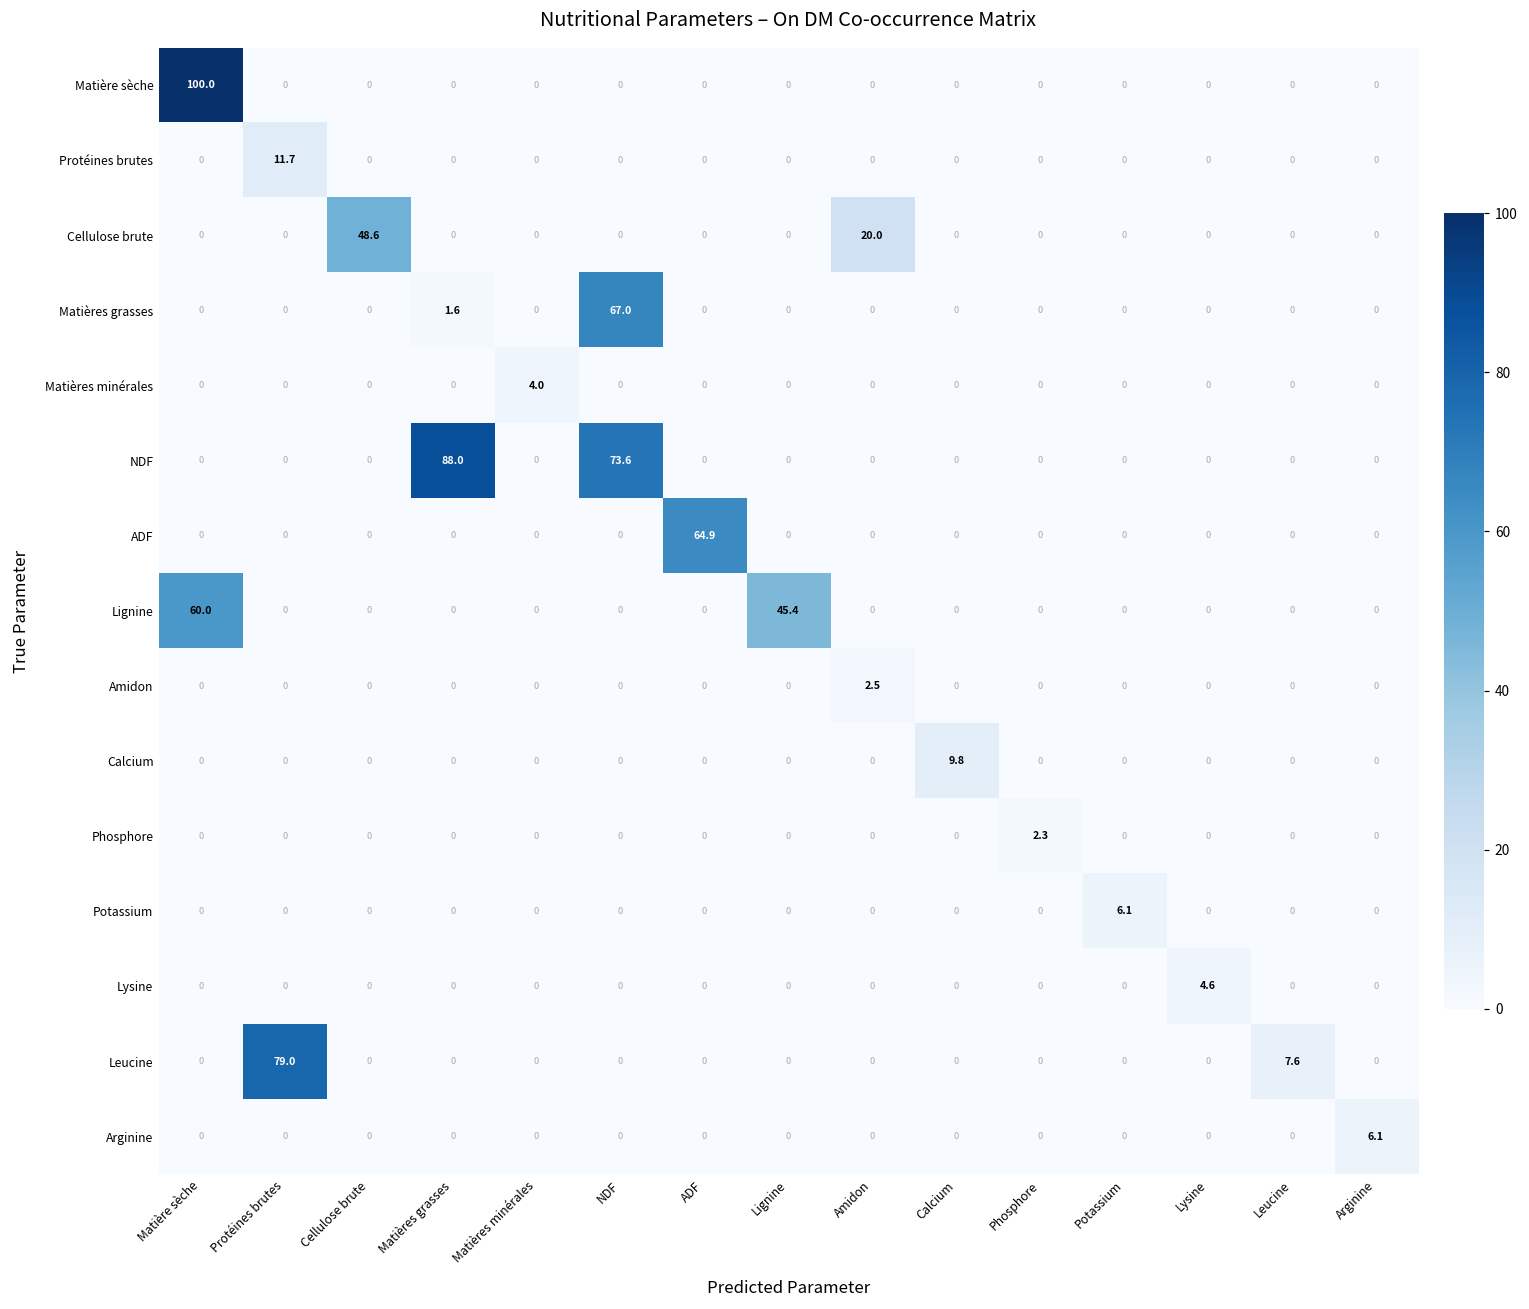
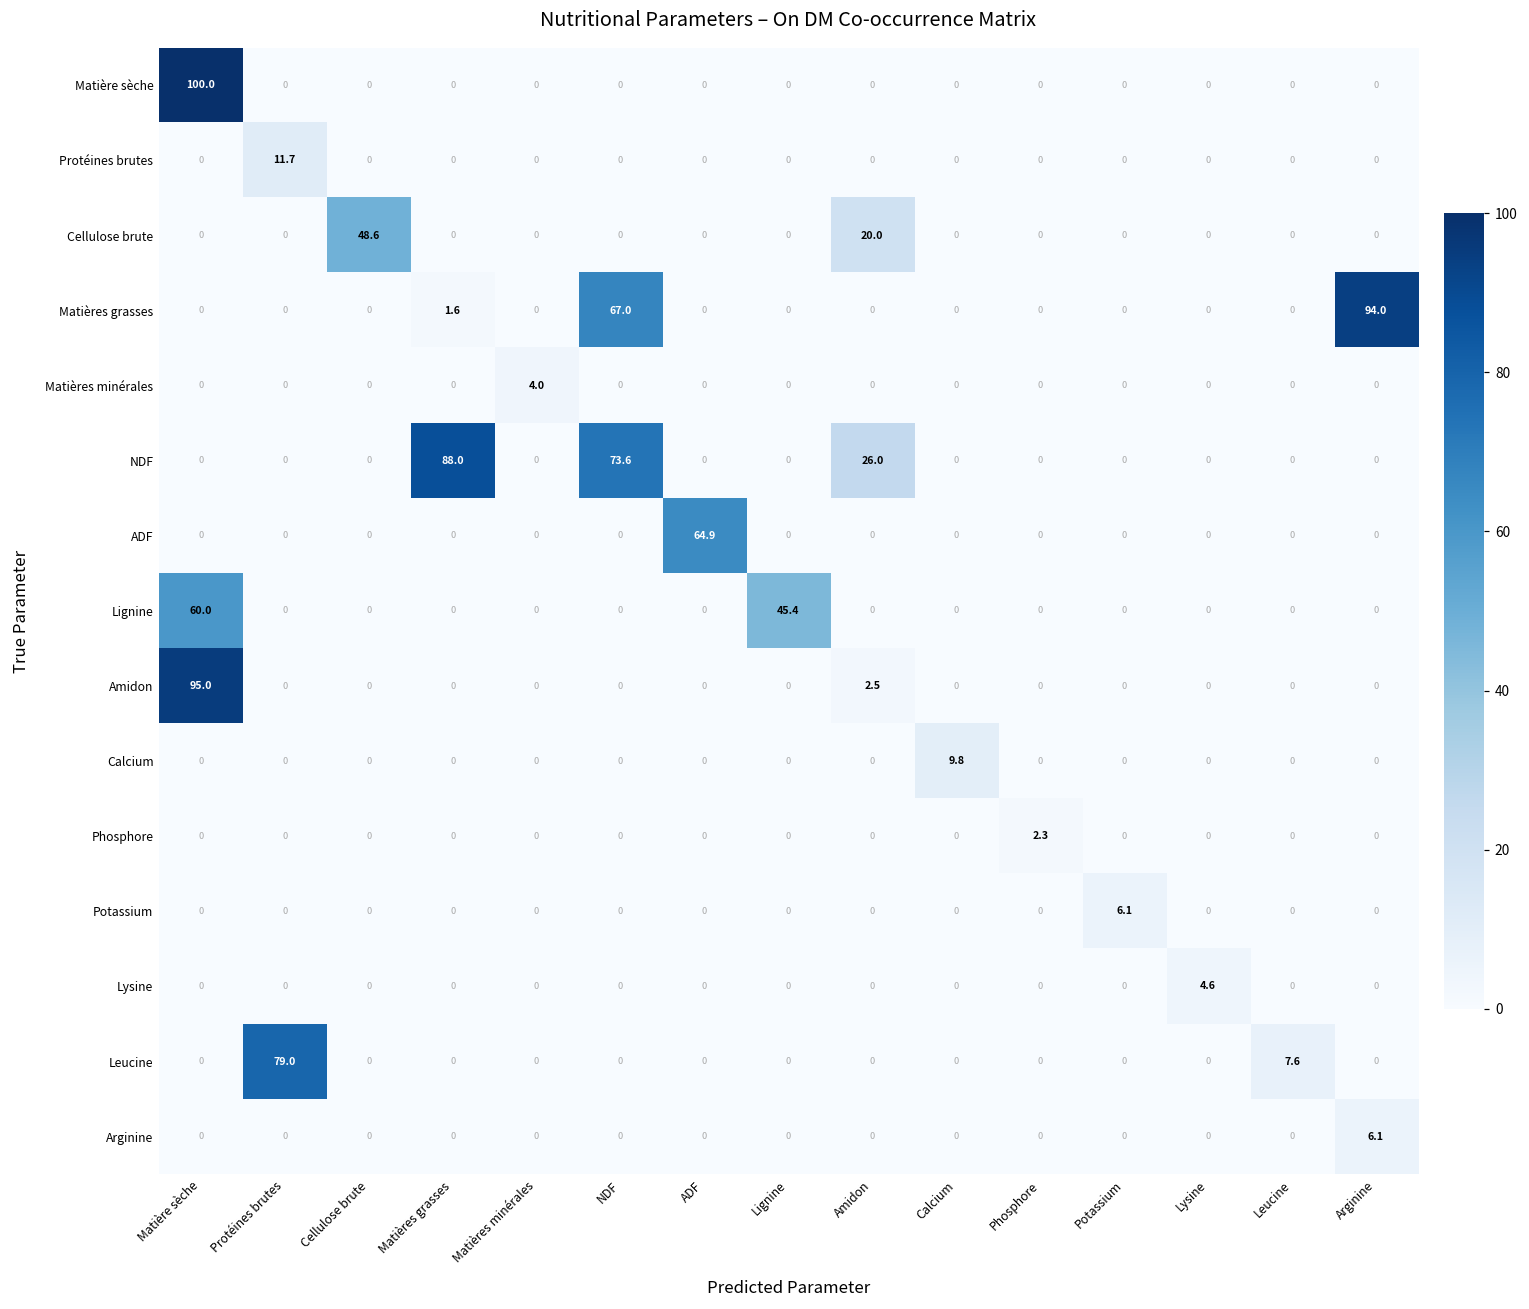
Matières grasses, Arginine: 0 -> 94.0
NDF, Amidon: 0 -> 26.0
Amidon, Matière sèche: 0 -> 95.0
